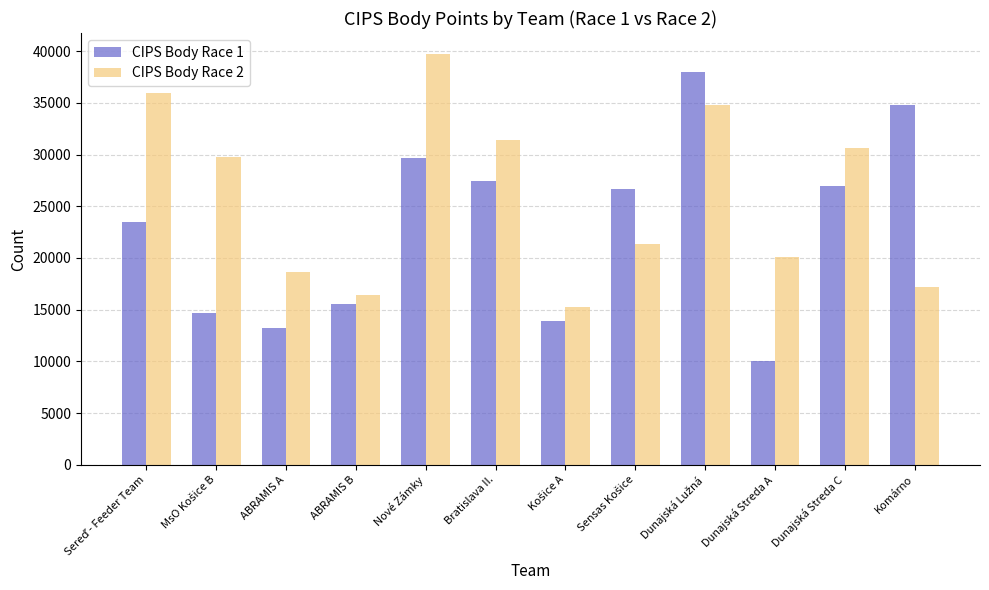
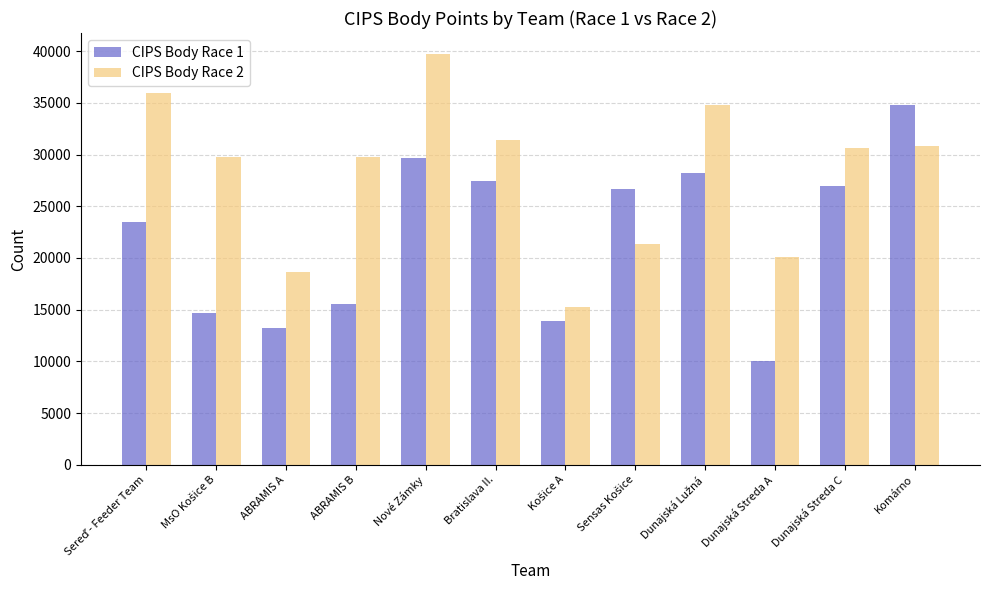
CIPS Body Race 2, ABRAMIS B: 16400 -> 29800
CIPS Body Race 1, Dunajská Lužná: 38000 -> 28200
CIPS Body Race 2, Komárno: 17200 -> 30800
